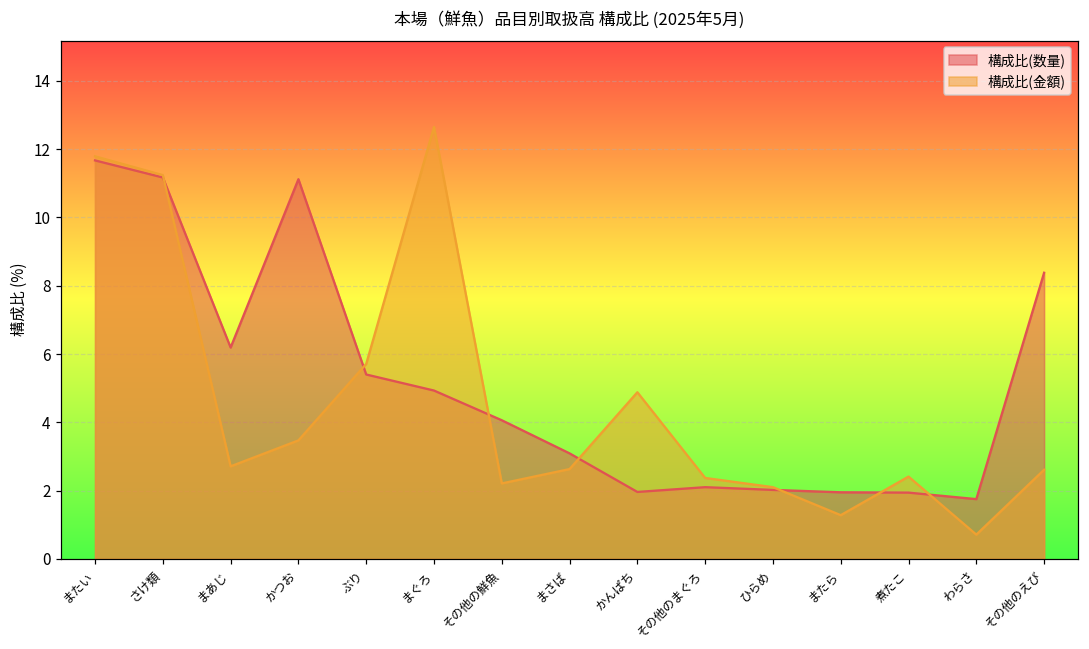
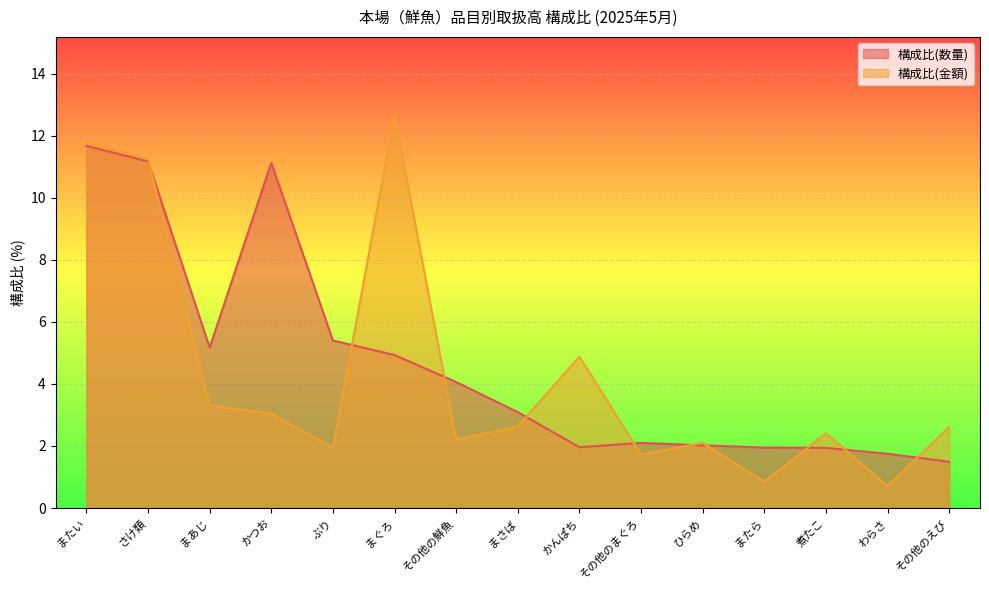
構成比(数量), まあじ: 6.2 -> 5.2
構成比(金額), まあじ: 2.7 -> 3.3
構成比(金額), かつお: 3.5 -> 3.0
構成比(金額), ぶり: 5.7 -> 2.0
構成比(金額), その他のまぐろ: 2.4 -> 1.7
構成比(金額), またら: 1.3 -> 0.9
構成比(数量), その他のえび: 8.4 -> 1.5
